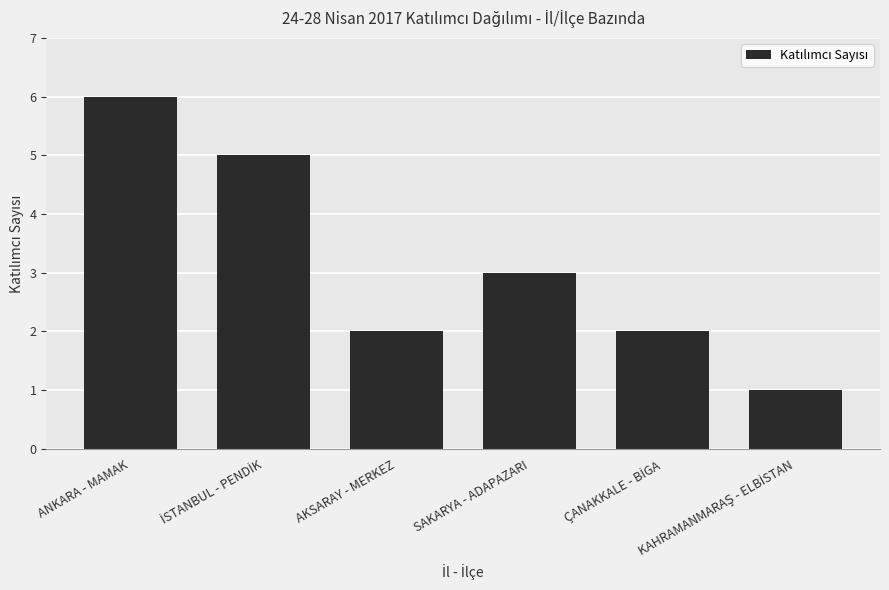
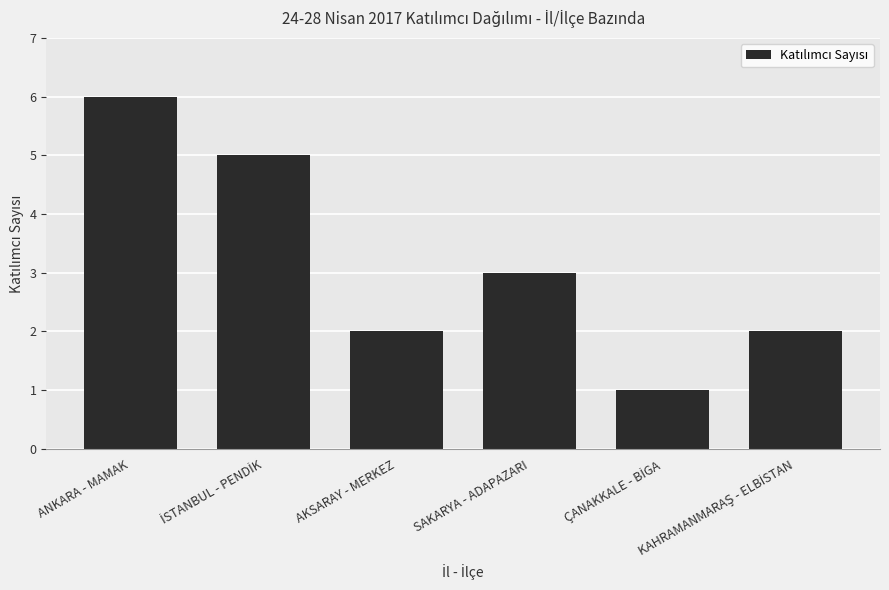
ÇANAKKALE - BİGA: 2 -> 1
KAHRAMANMARAŞ - ELBİSTAN: 1 -> 2
